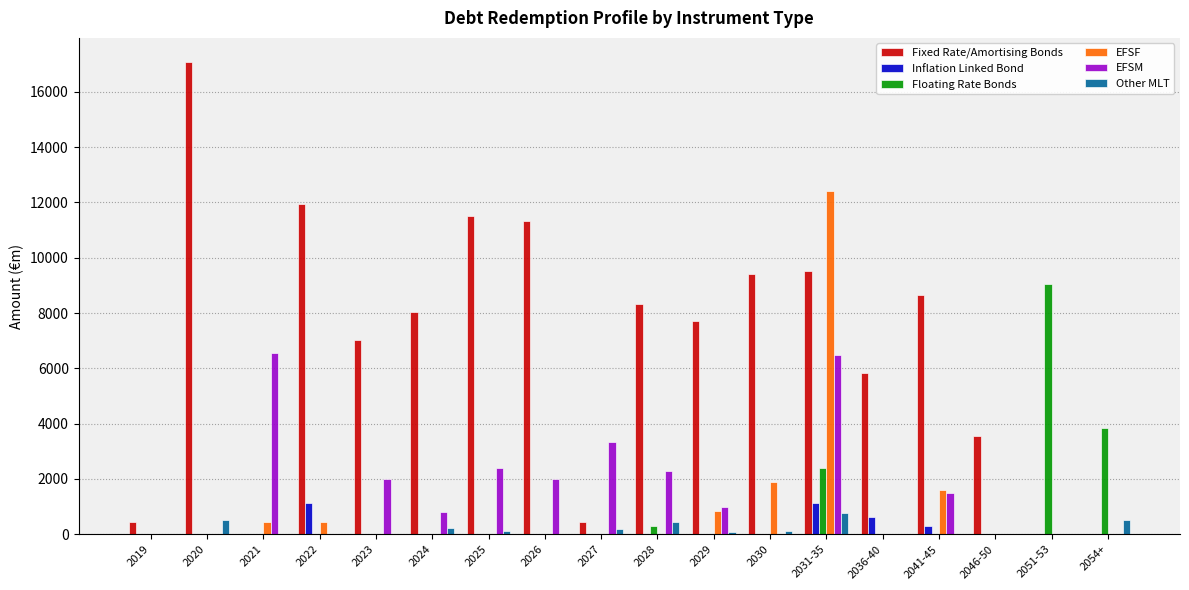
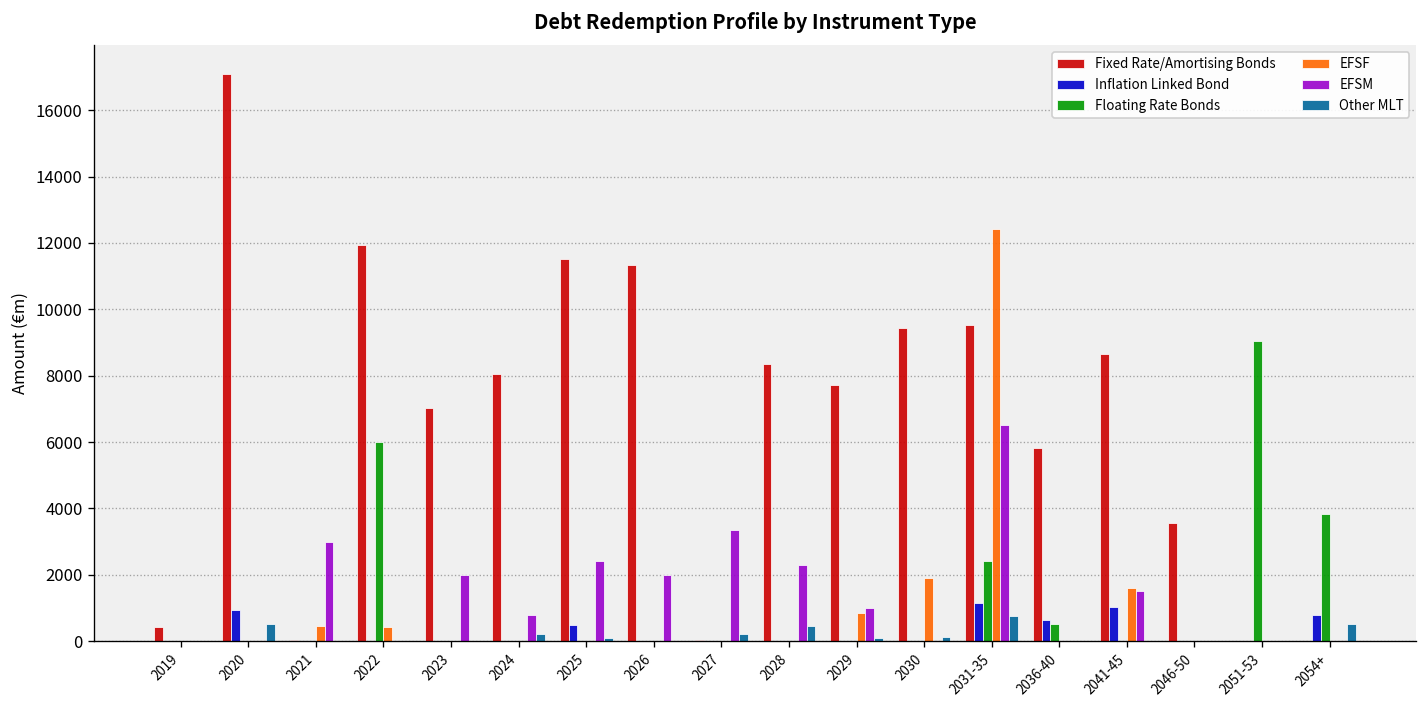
Inflation Linked Bond, 2020: 0 -> 900
EFSM, 2021: 6500 -> 3000
Inflation Linked Bond, 2022: 1100 -> 0
Floating Rate Bonds, 2022: 0 -> 6000
Inflation Linked Bond, 2025: 0 -> 500
Fixed Rate/Amortising Bonds, 2027: 400 -> 0
Floating Rate Bonds, 2028: 300 -> 0
Floating Rate Bonds, 2036-40: 0 -> 500
Inflation Linked Bond, 2041-45: 300 -> 1000
Inflation Linked Bond, 2054+: 0 -> 800
